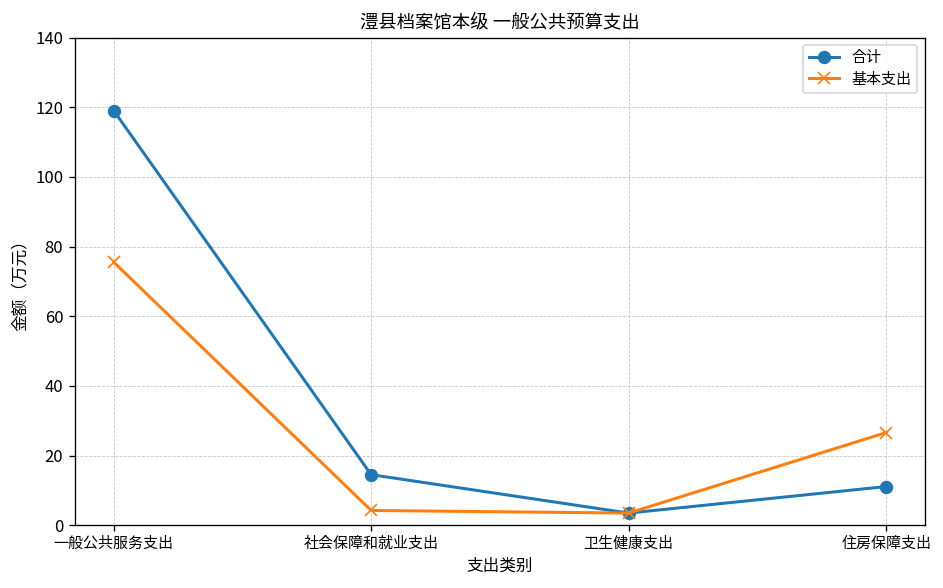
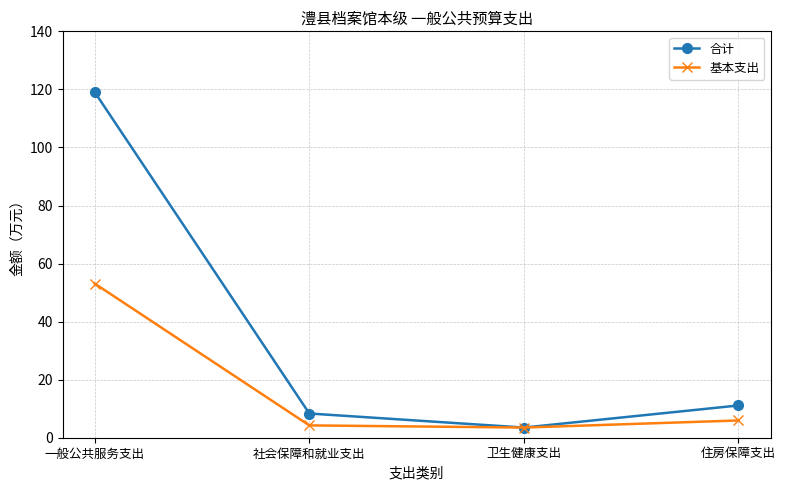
基本支出, 一般公共服务支出: 76 -> 53
合计, 社会保障和就业支出: 15 -> 8
基本支出, 住房保障支出: 27 -> 6
